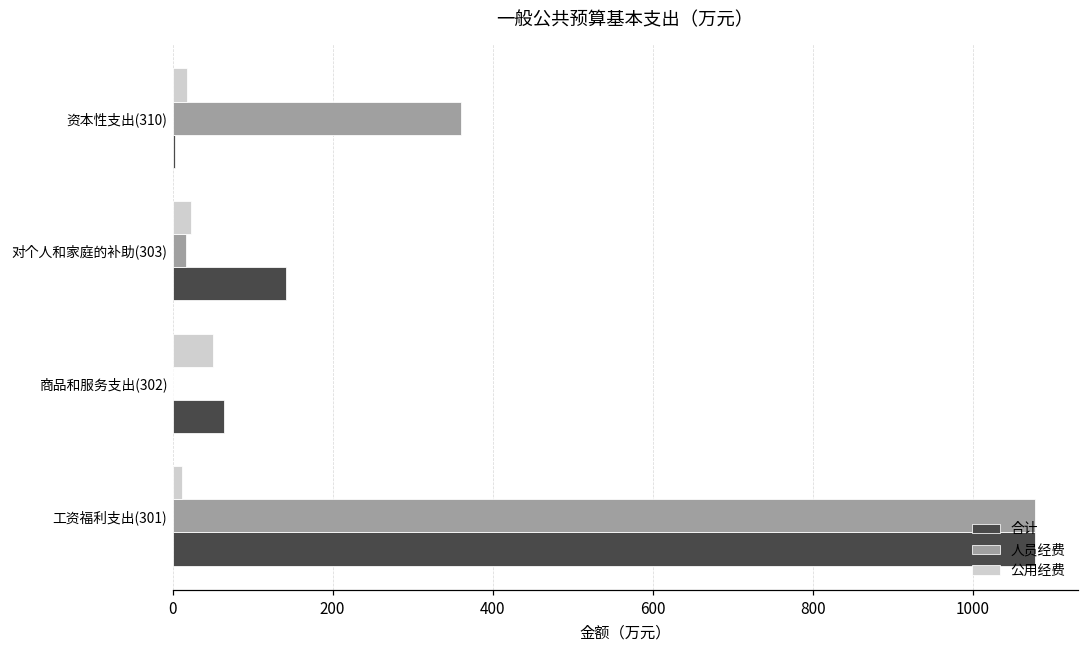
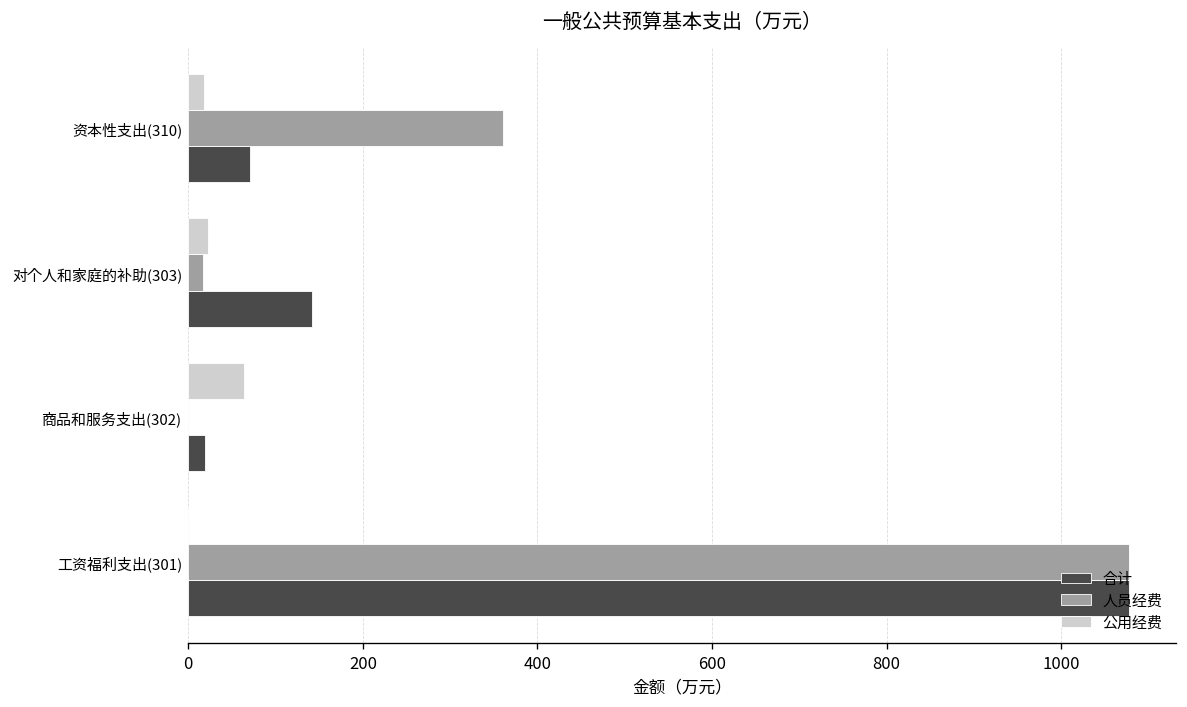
合计, 资本性支出(310): 0 -> 70
公用经费, 商品和服务支出(302): 50 -> 60
合计, 商品和服务支出(302): 60 -> 20
公用经费, 工资福利支出(301): 10 -> 0
